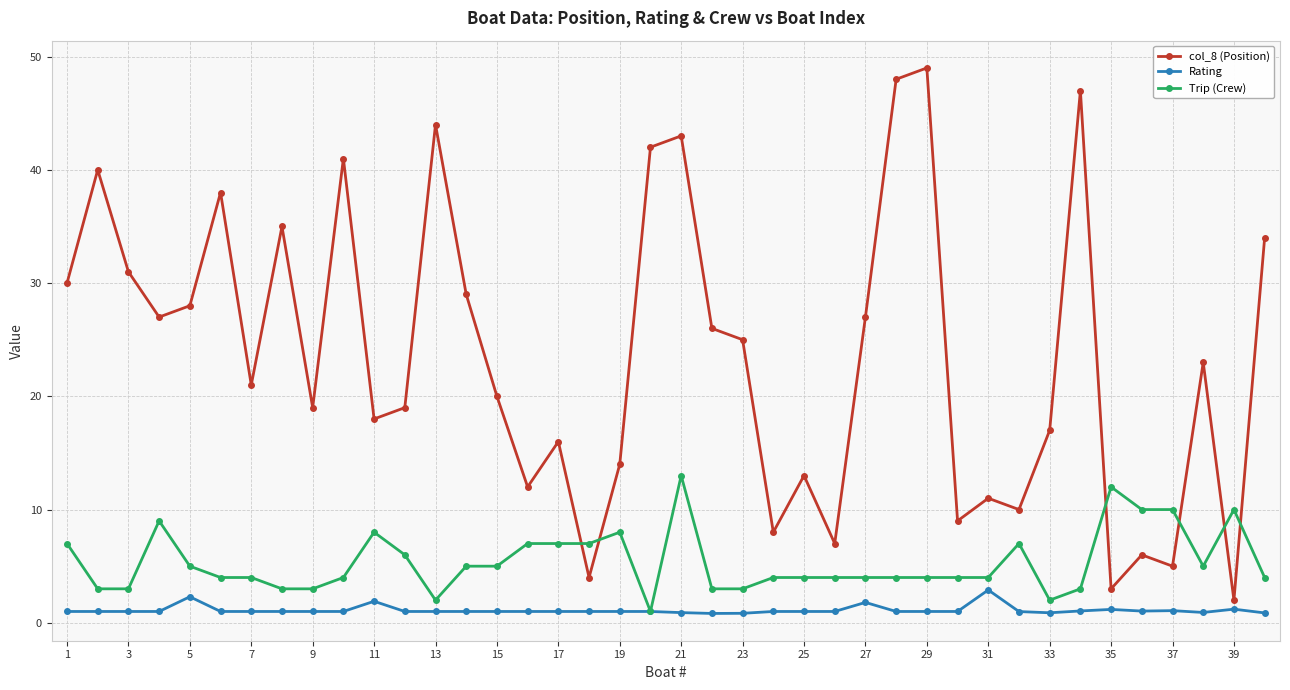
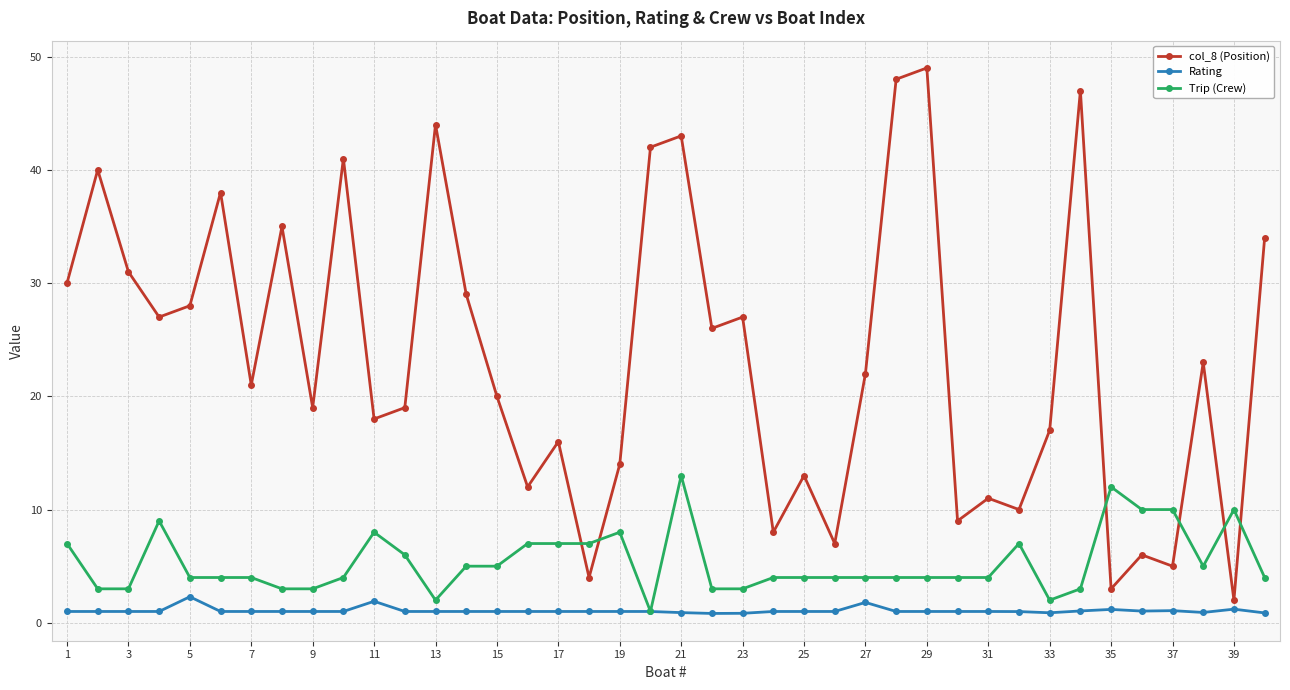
Trip (Crew), 5: 5 -> 4
col_8 (Position), 23: 25 -> 27
col_8 (Position), 27: 27 -> 22
Rating, 31: 2.9 -> 1.0
